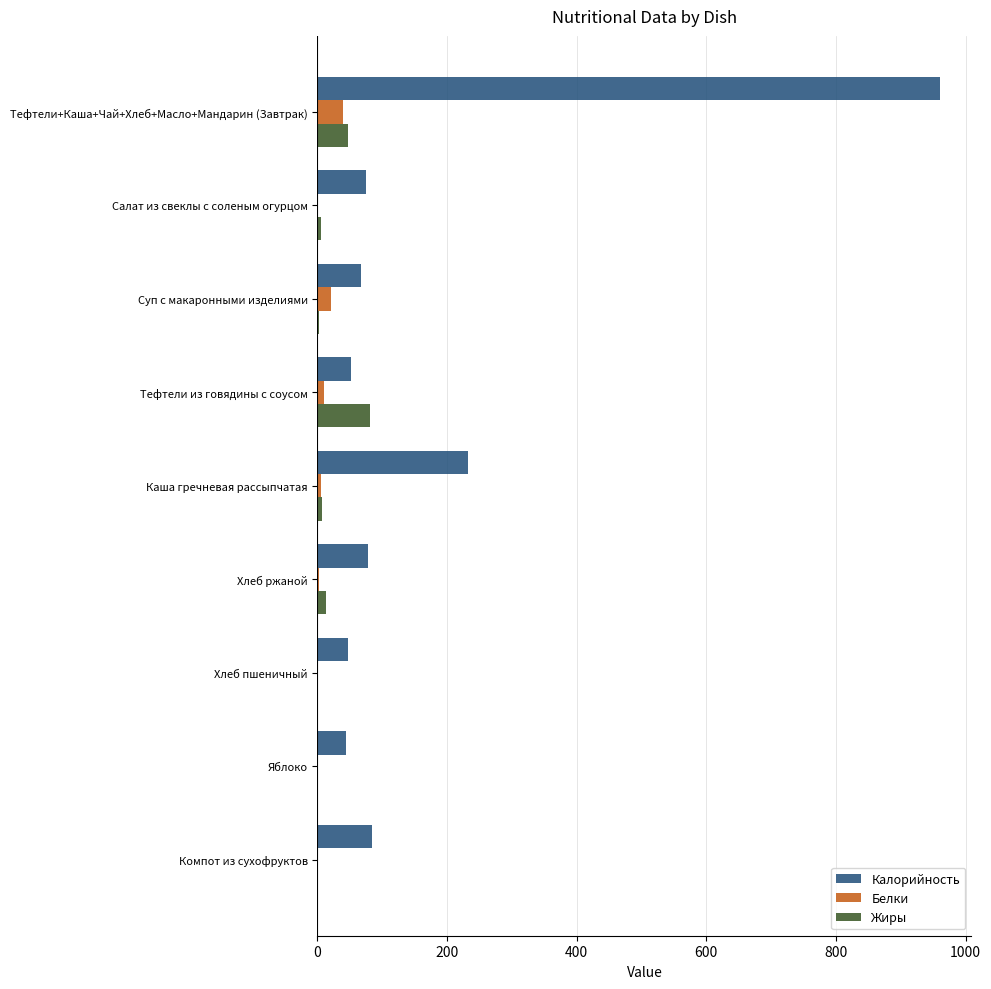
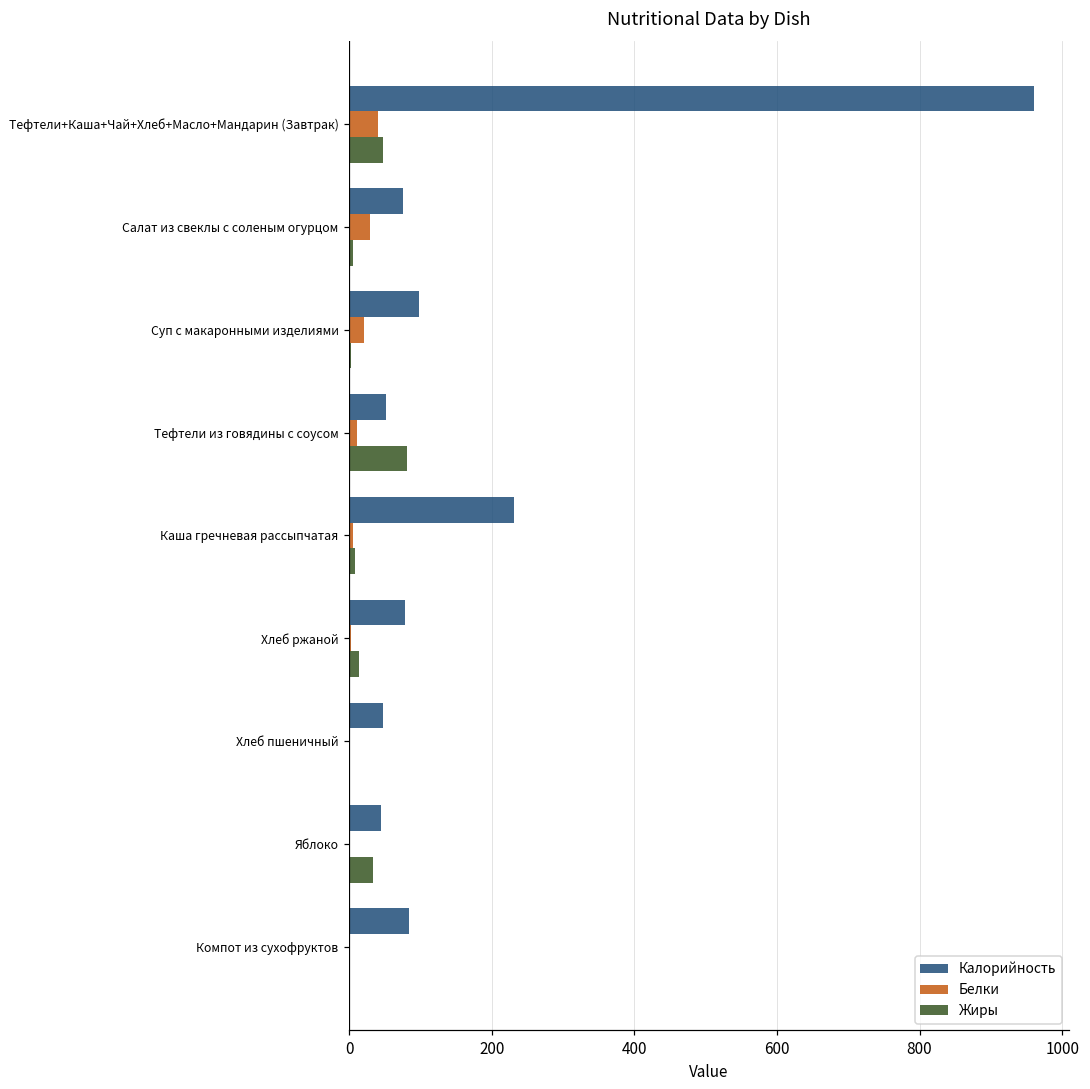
Белки, Салат из свеклы с соленым огурцом: 0 -> 30
Калорийность, Суп с макаронными изделиями: 70 -> 100
Жиры, Яблоко: 0 -> 30
